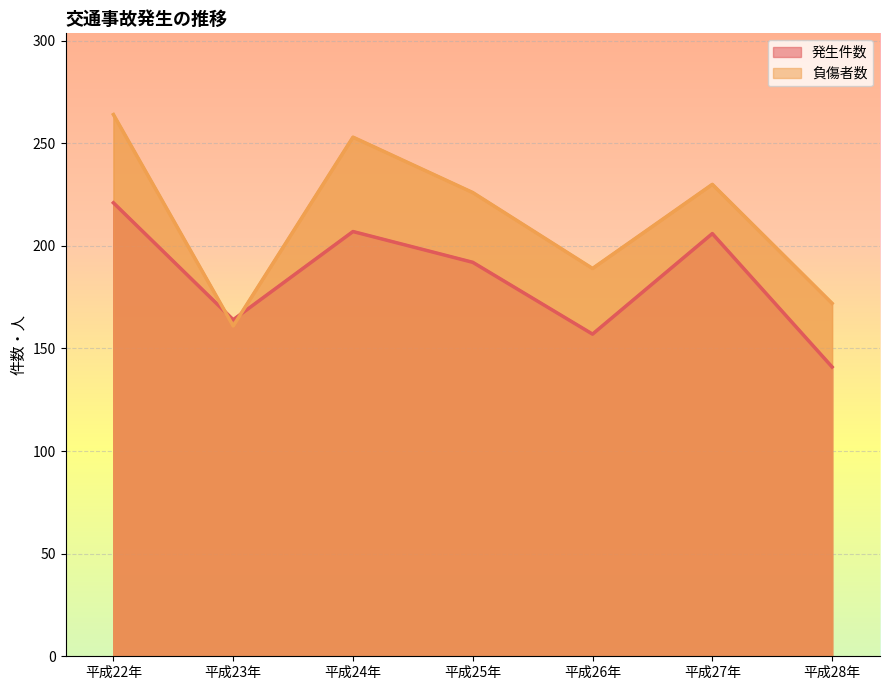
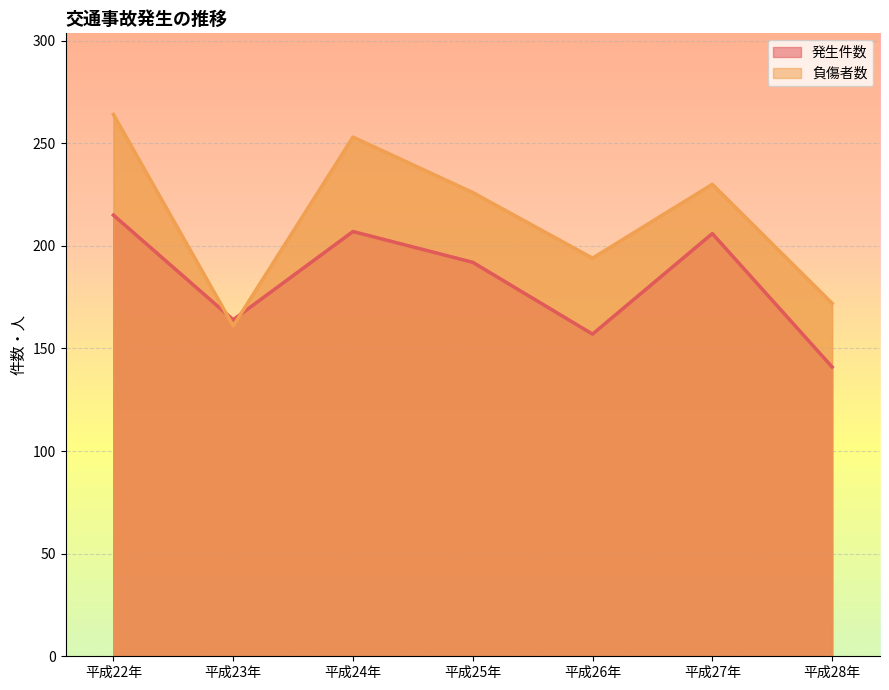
発生件数, 平成22年: 221 -> 215
負傷者数, 平成26年: 189 -> 194
